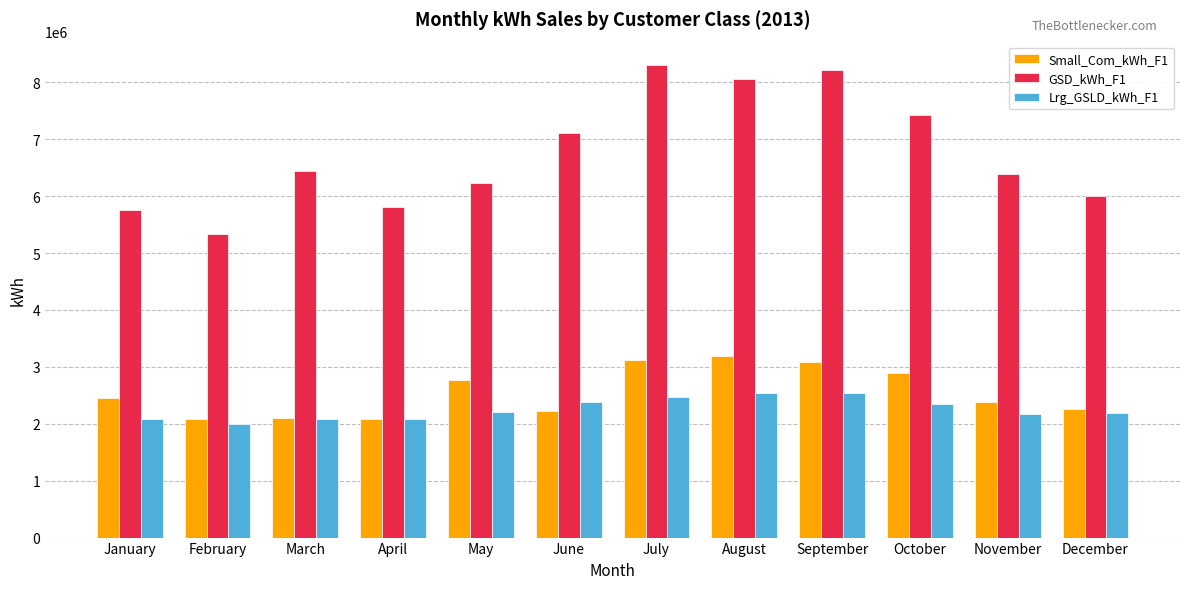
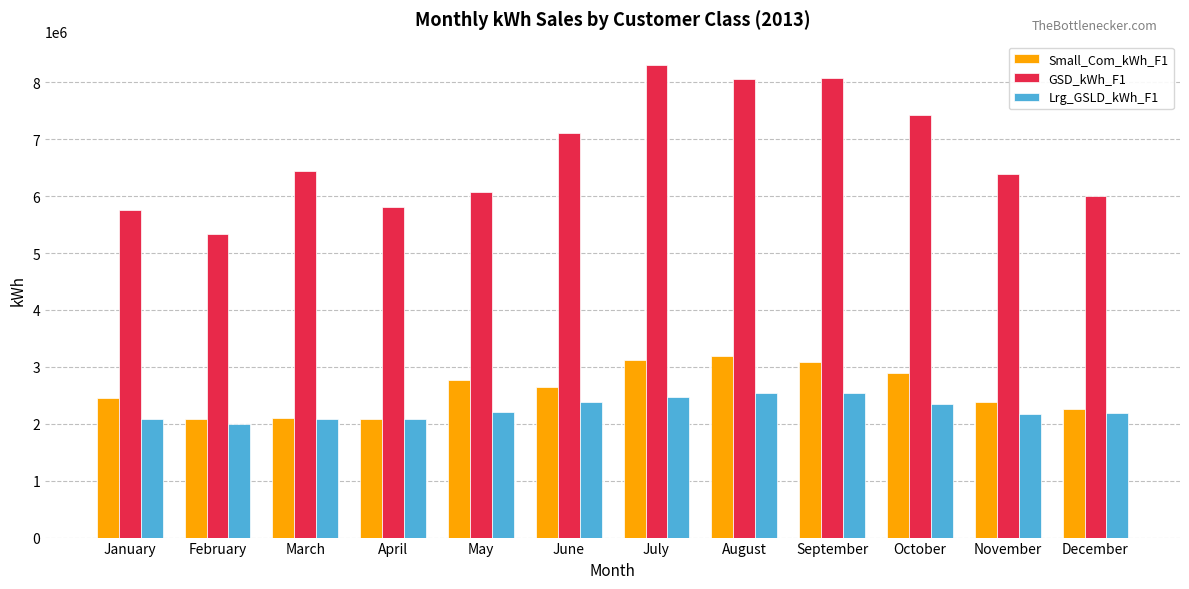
GSD_kWh_F1, May: 6200000 -> 6100000
Small_Com_kWh_F1, June: 2200000 -> 2600000
GSD_kWh_F1, September: 8200000 -> 8100000
